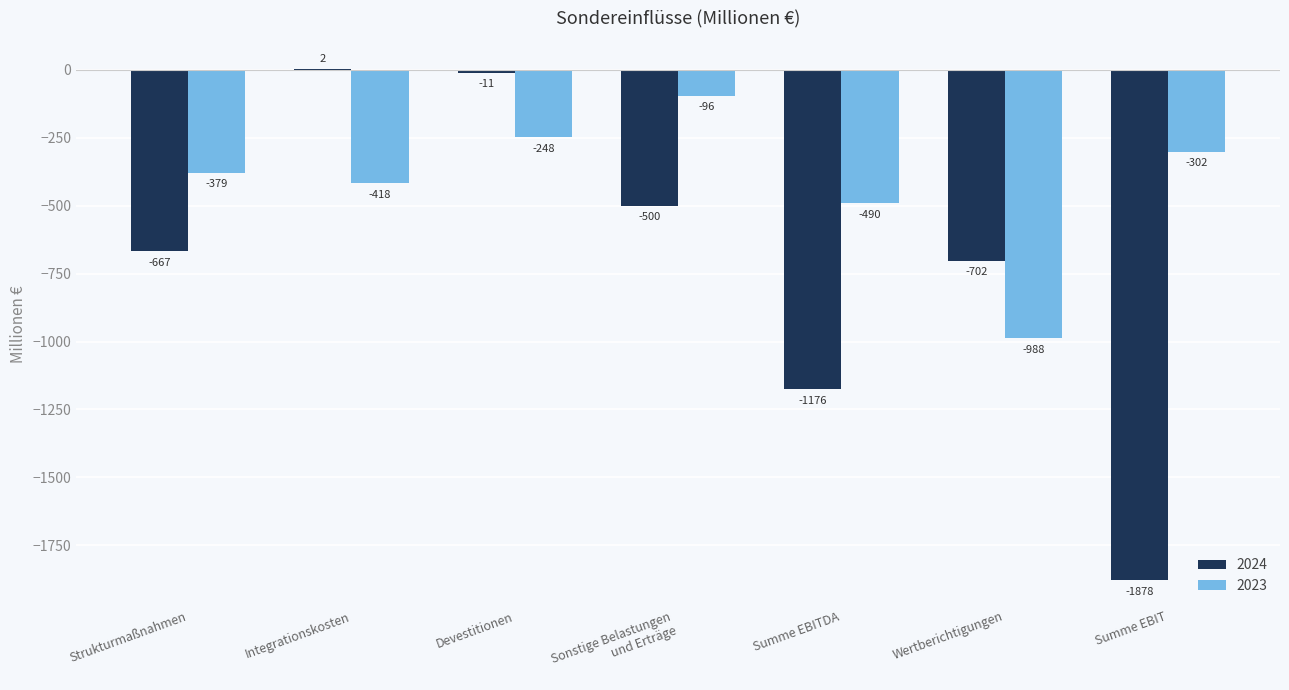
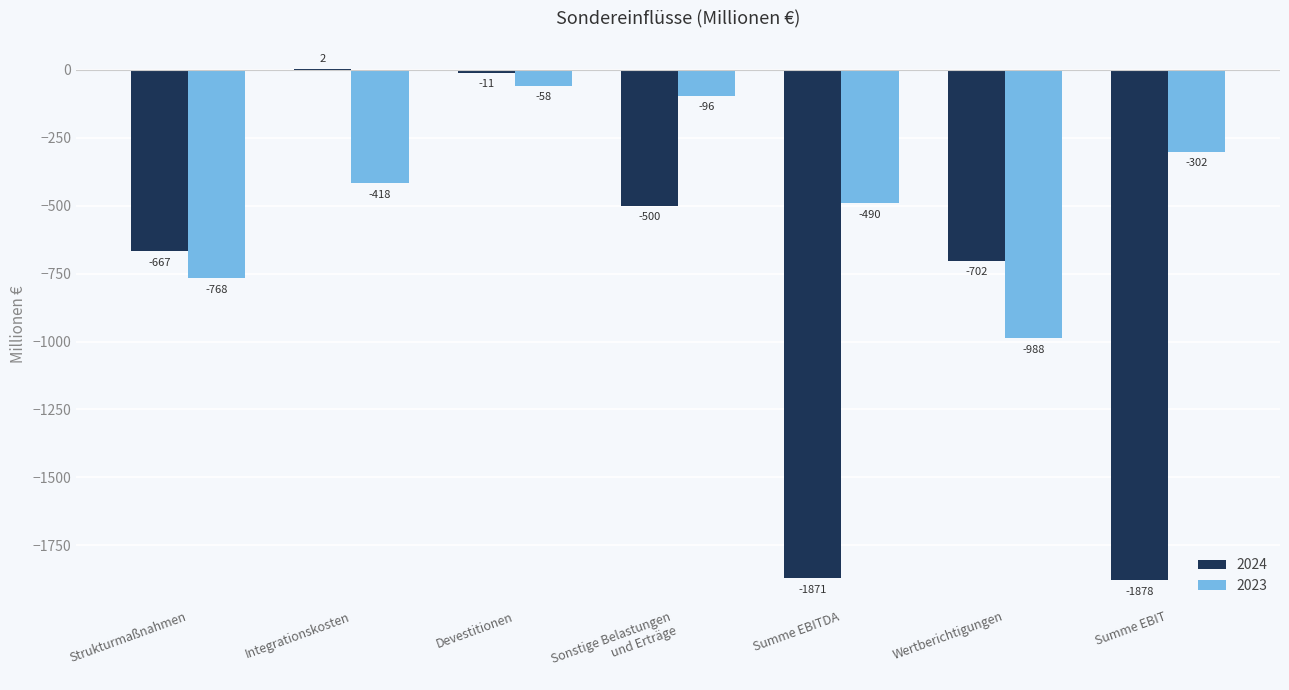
2023, Strukturmaßnahmen: -379 -> -768
2023, Devestitionen: -248 -> -58
2024, Summe EBITDA: -1176 -> -1871
